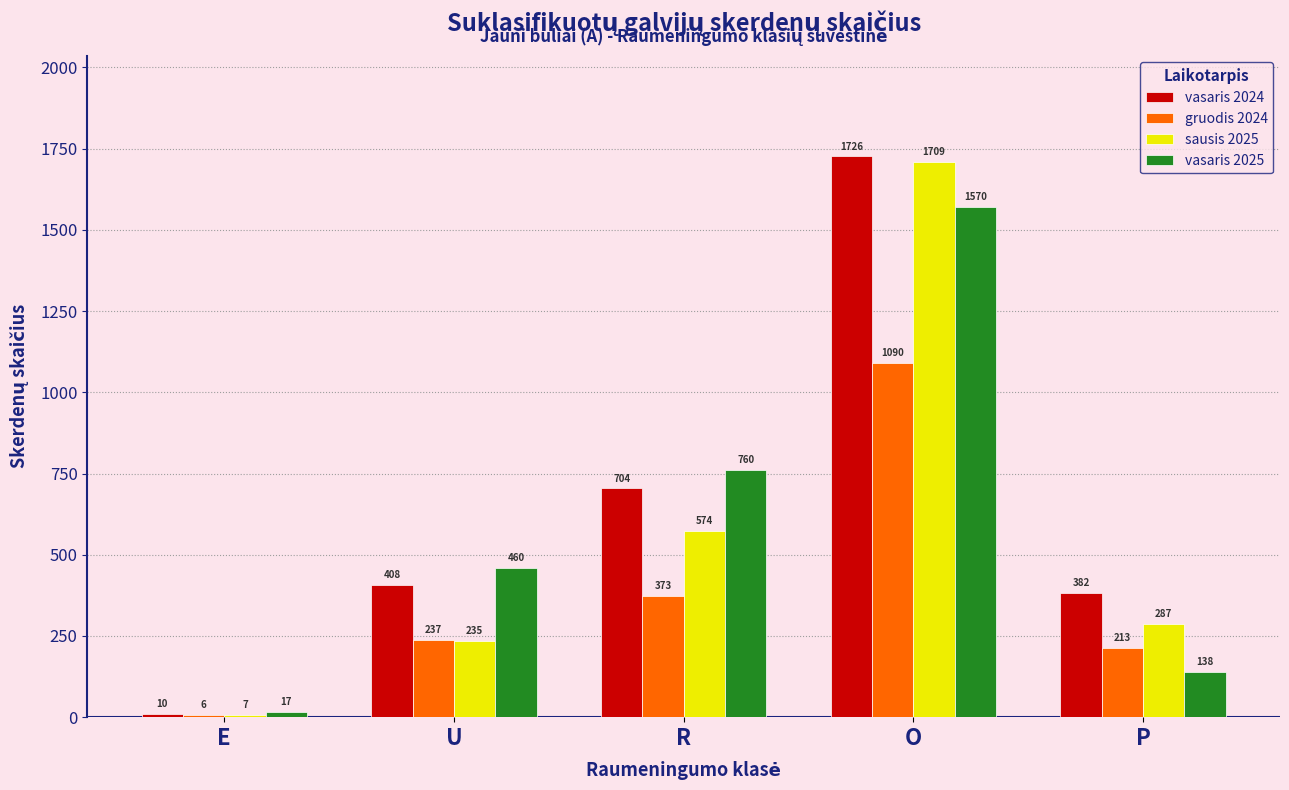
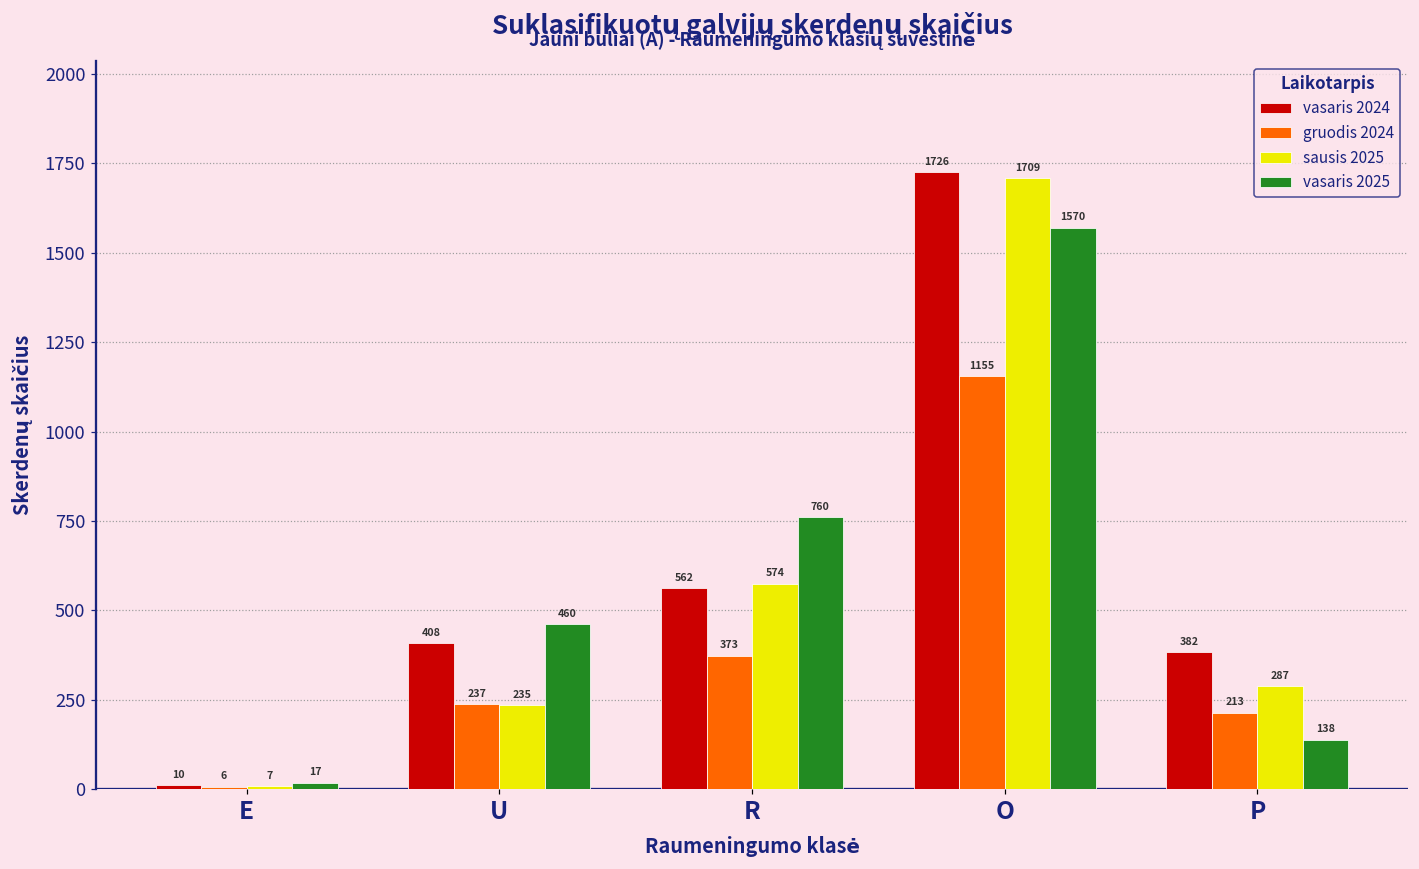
vasaris 2024, R: 704 -> 562
gruodis 2024, O: 1090 -> 1155
